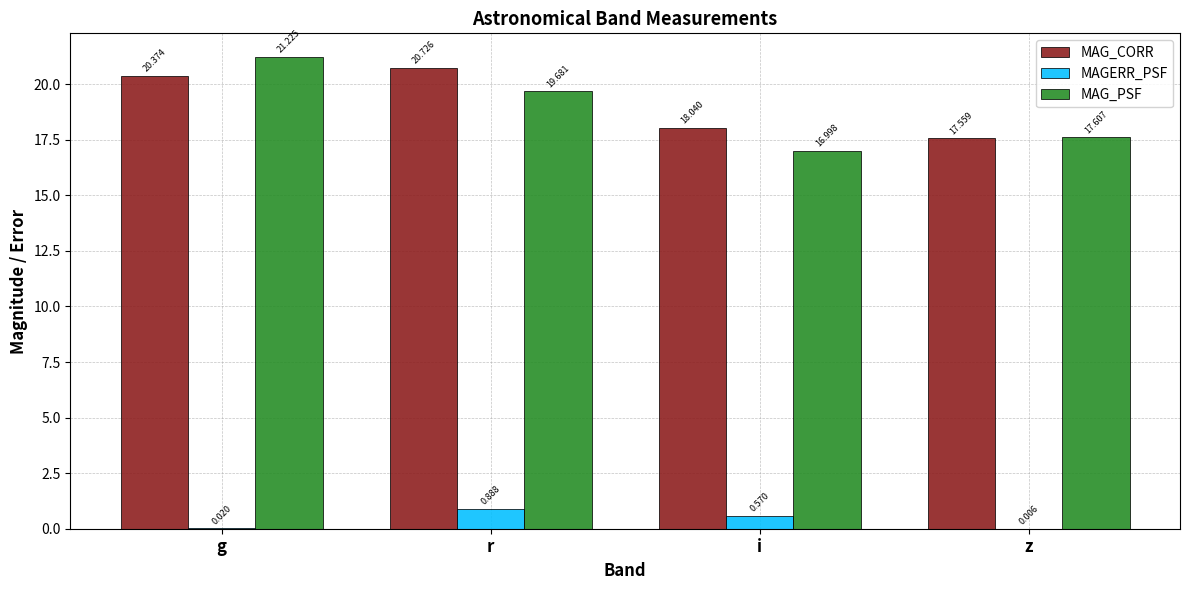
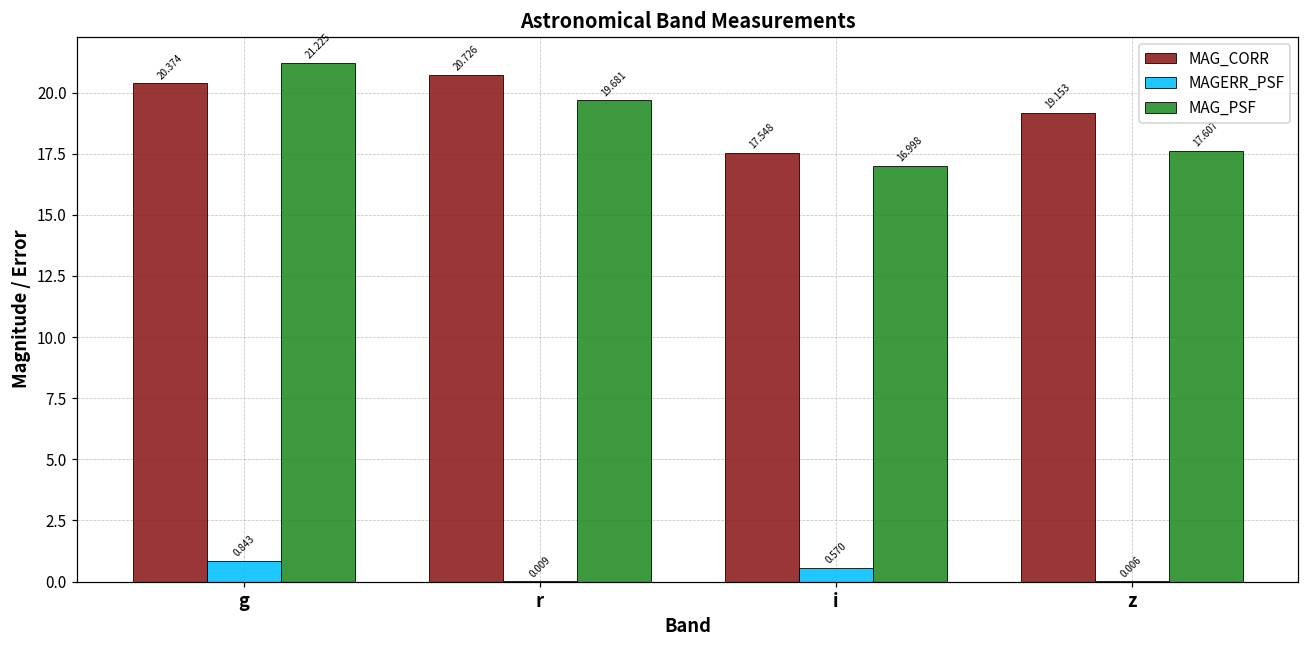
MAGERR_PSF, g: 0.020 -> 0.843
MAGERR_PSF, r: 0.888 -> 0.009
MAG_CORR, i: 18.040 -> 17.548
MAG_CORR, z: 17.559 -> 19.153
